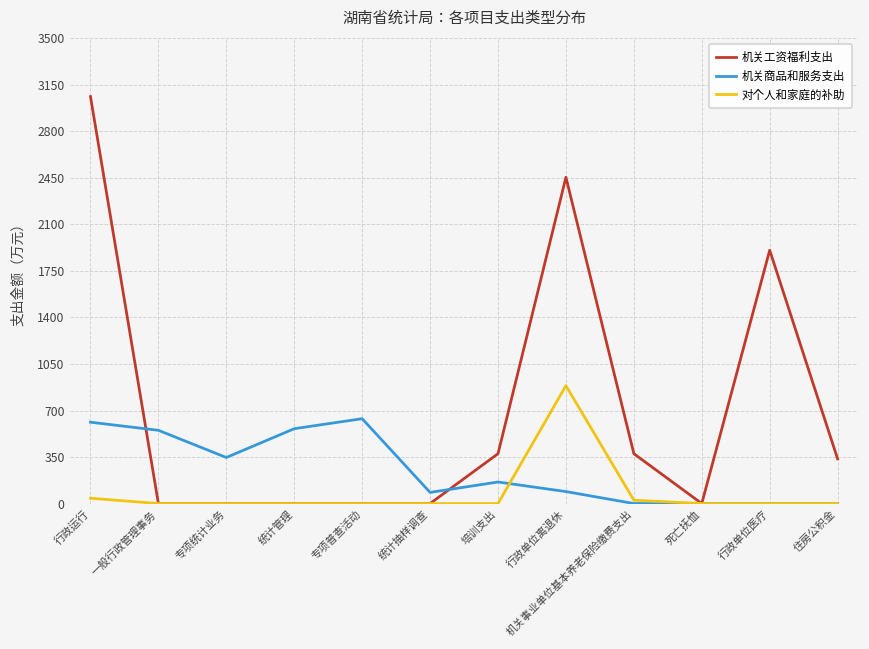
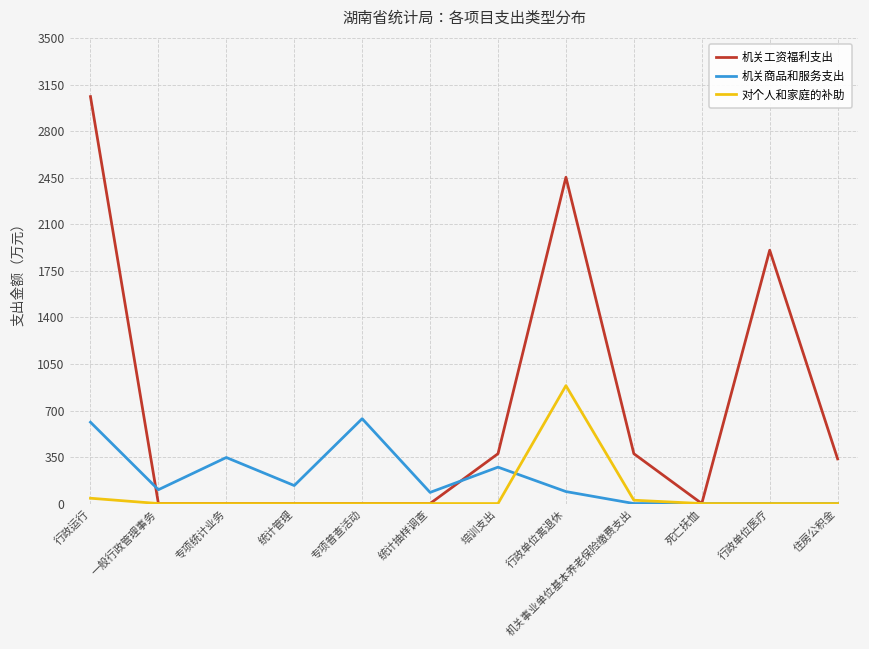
机关商品和服务支出, 一般行政管理事务: 550 -> 100
机关商品和服务支出, 统计管理: 560 -> 140
机关商品和服务支出, 培训支出: 160 -> 270
